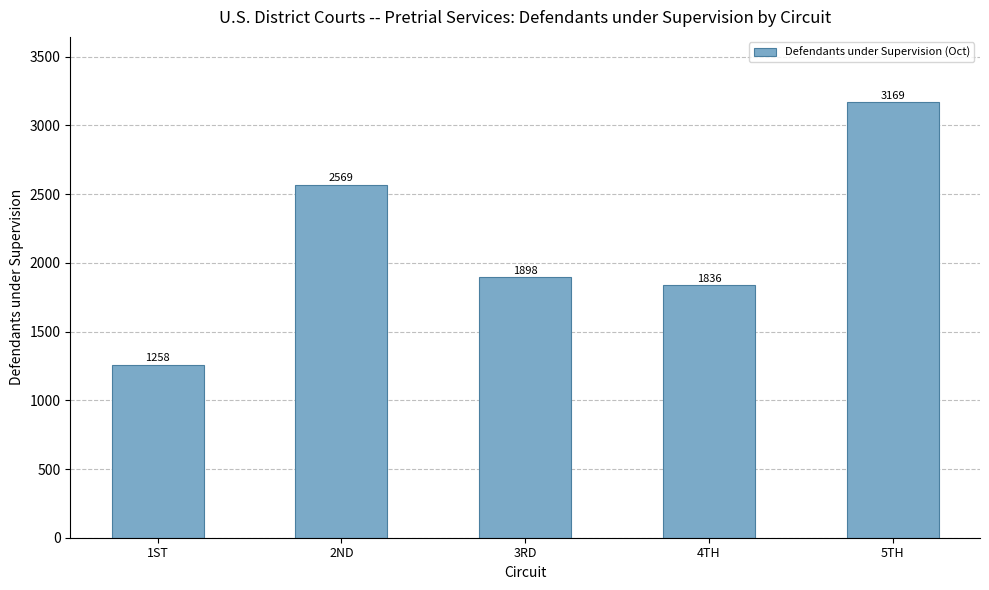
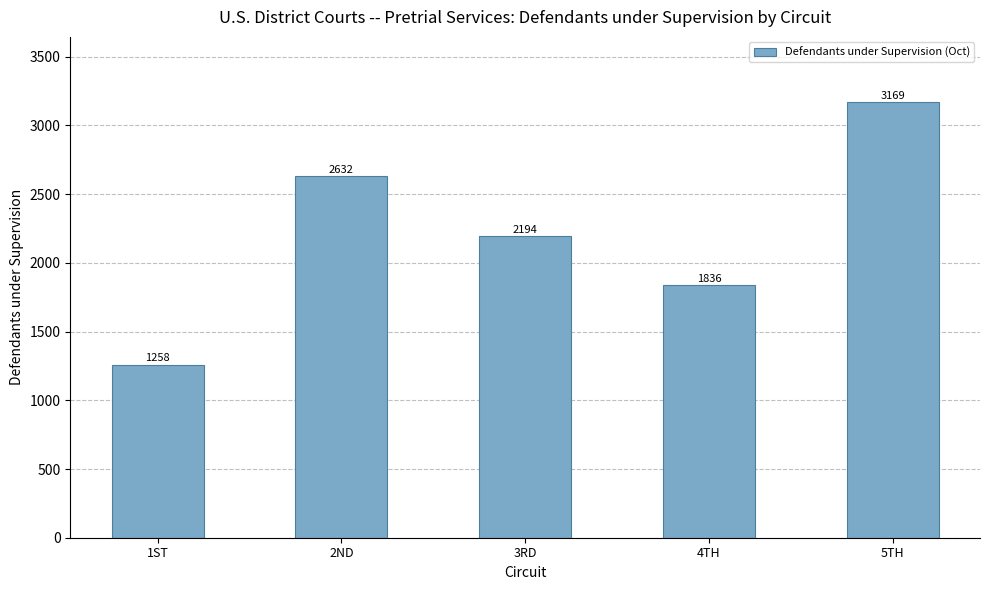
2ND: 2569 -> 2632
3RD: 1898 -> 2194
